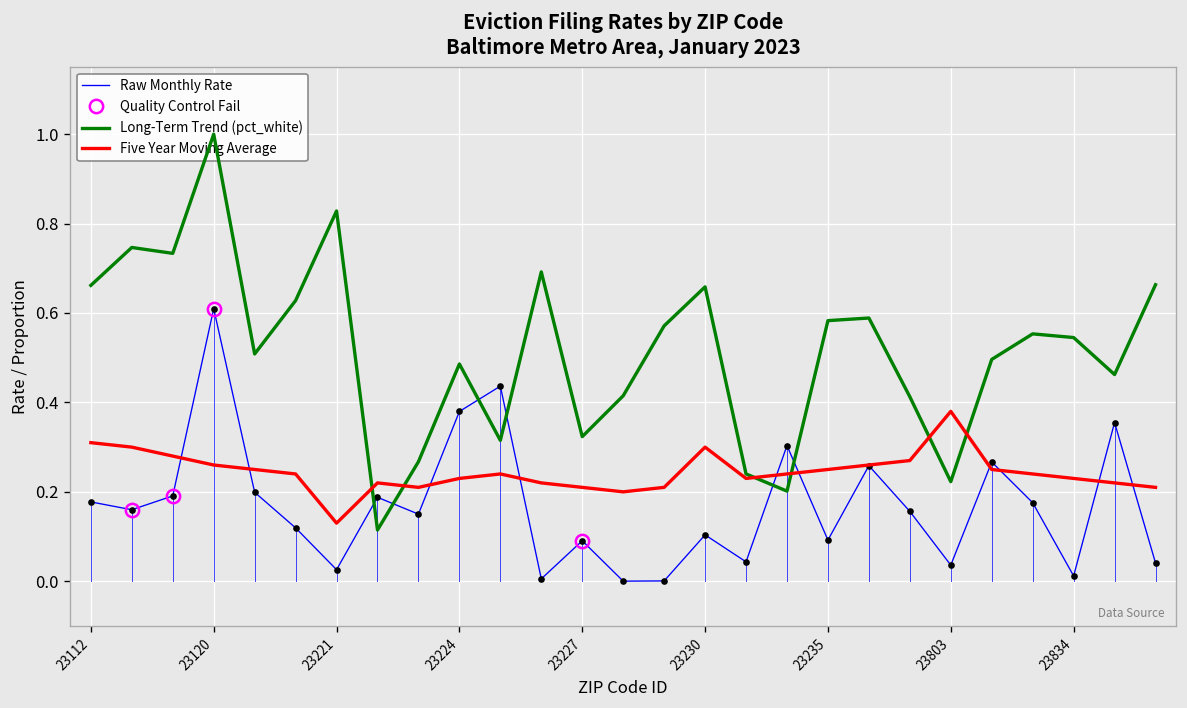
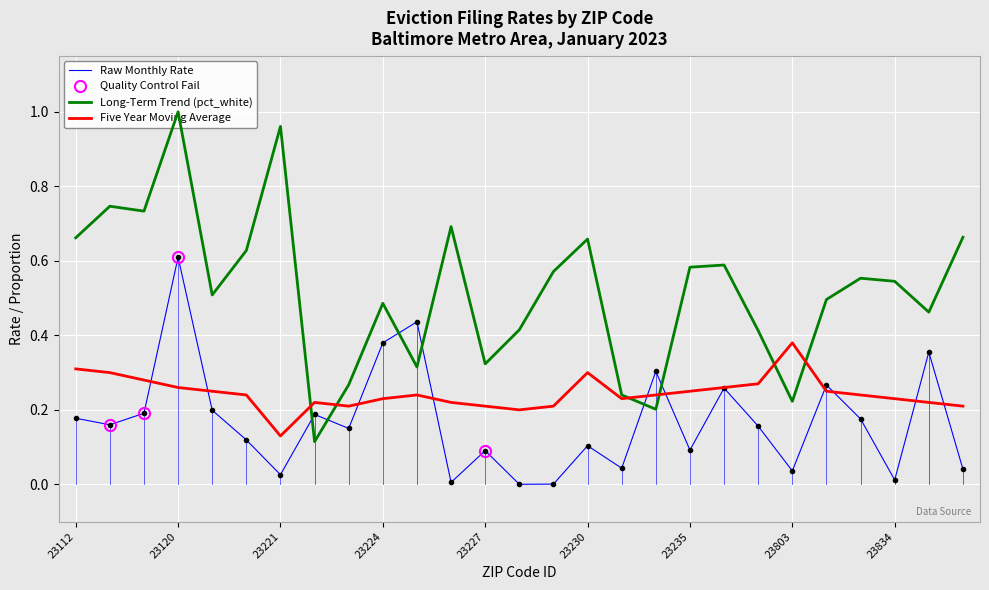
Long-Term Trend (pct_white), 23221: 0.83 -> 0.96
